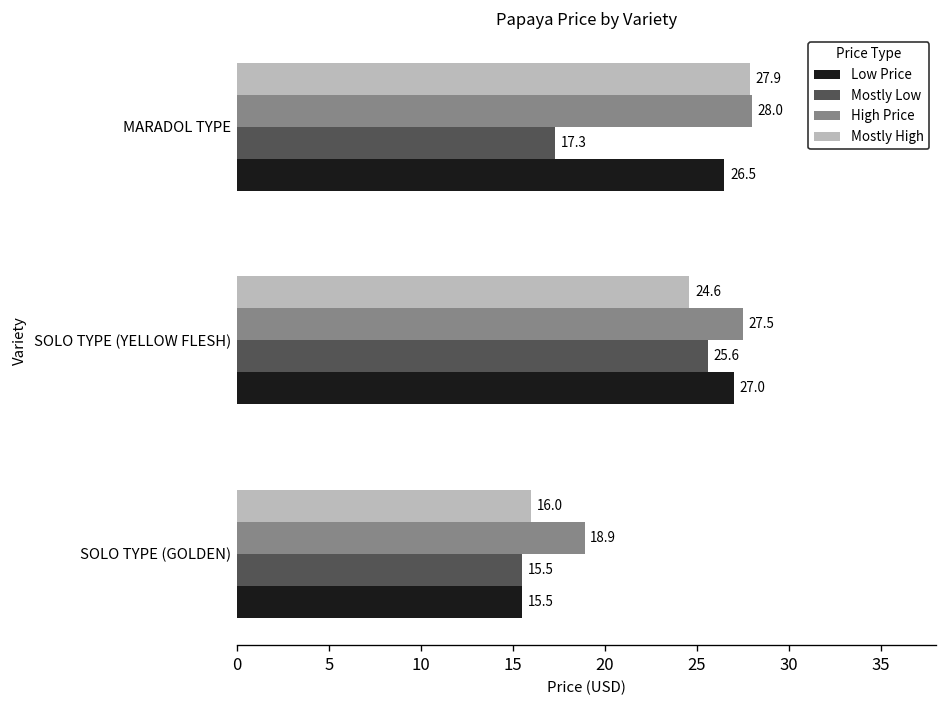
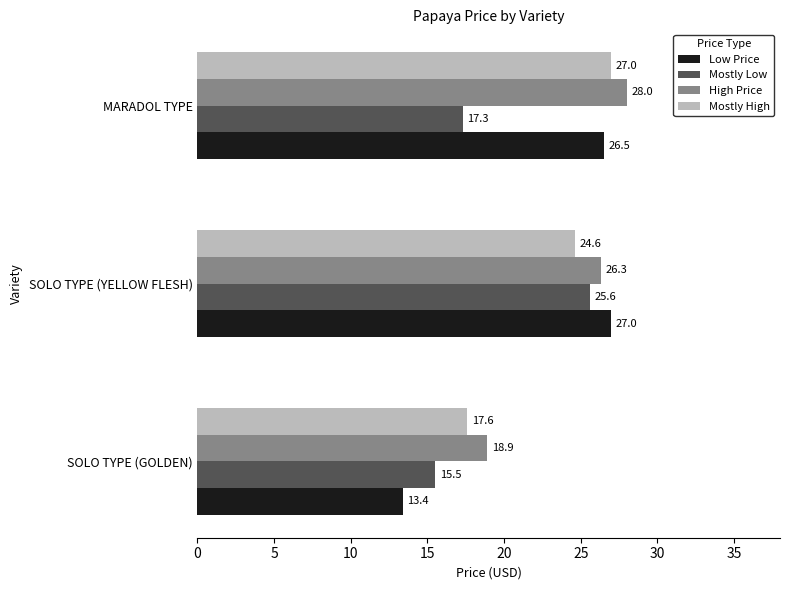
Mostly High, MARADOL TYPE: 27.9 -> 27.0
High Price, SOLO TYPE (YELLOW FLESH): 27.5 -> 26.3
Mostly High, SOLO TYPE (GOLDEN): 16.0 -> 17.6
Low Price, SOLO TYPE (GOLDEN): 15.5 -> 13.4
